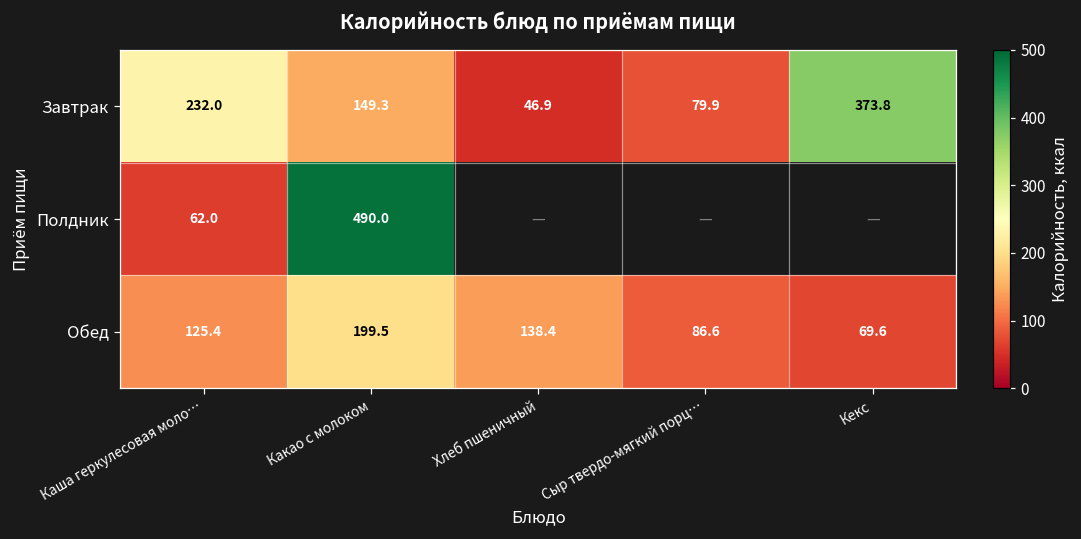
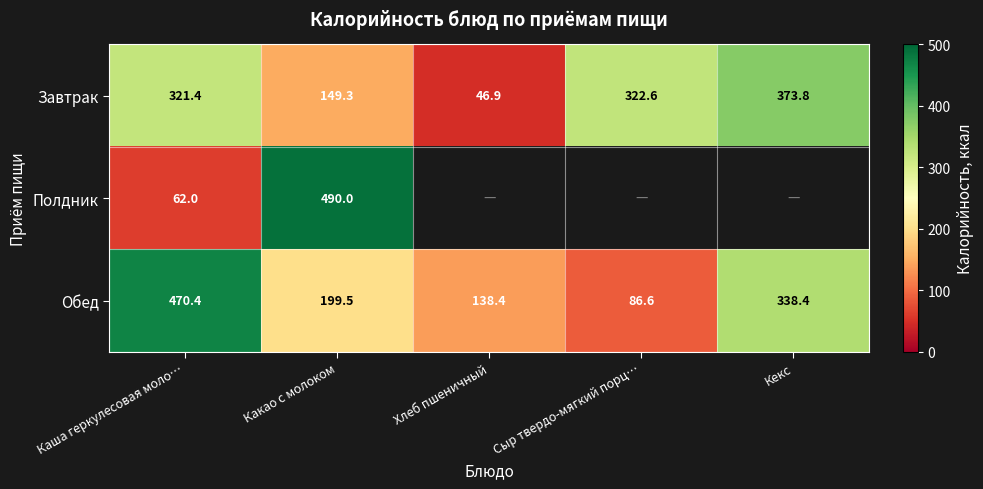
Завтрак, Каша геркулесовая моло…: 232.0 -> 321.4
Завтрак, Сыр твердо-мягкий порц…: 79.9 -> 322.6
Обед, Каша геркулесовая моло…: 125.4 -> 470.4
Обед, Кекс: 69.6 -> 338.4
